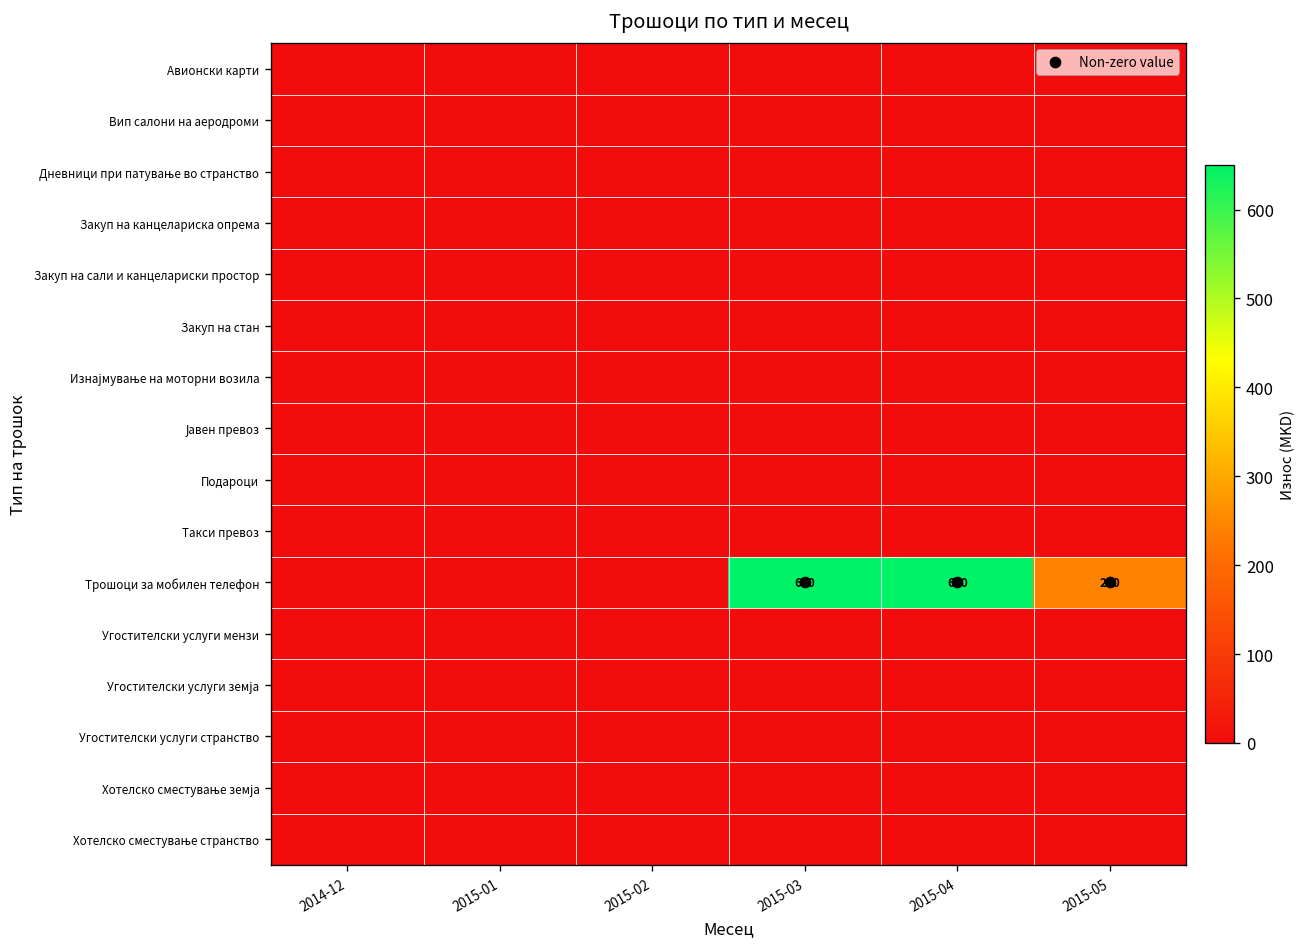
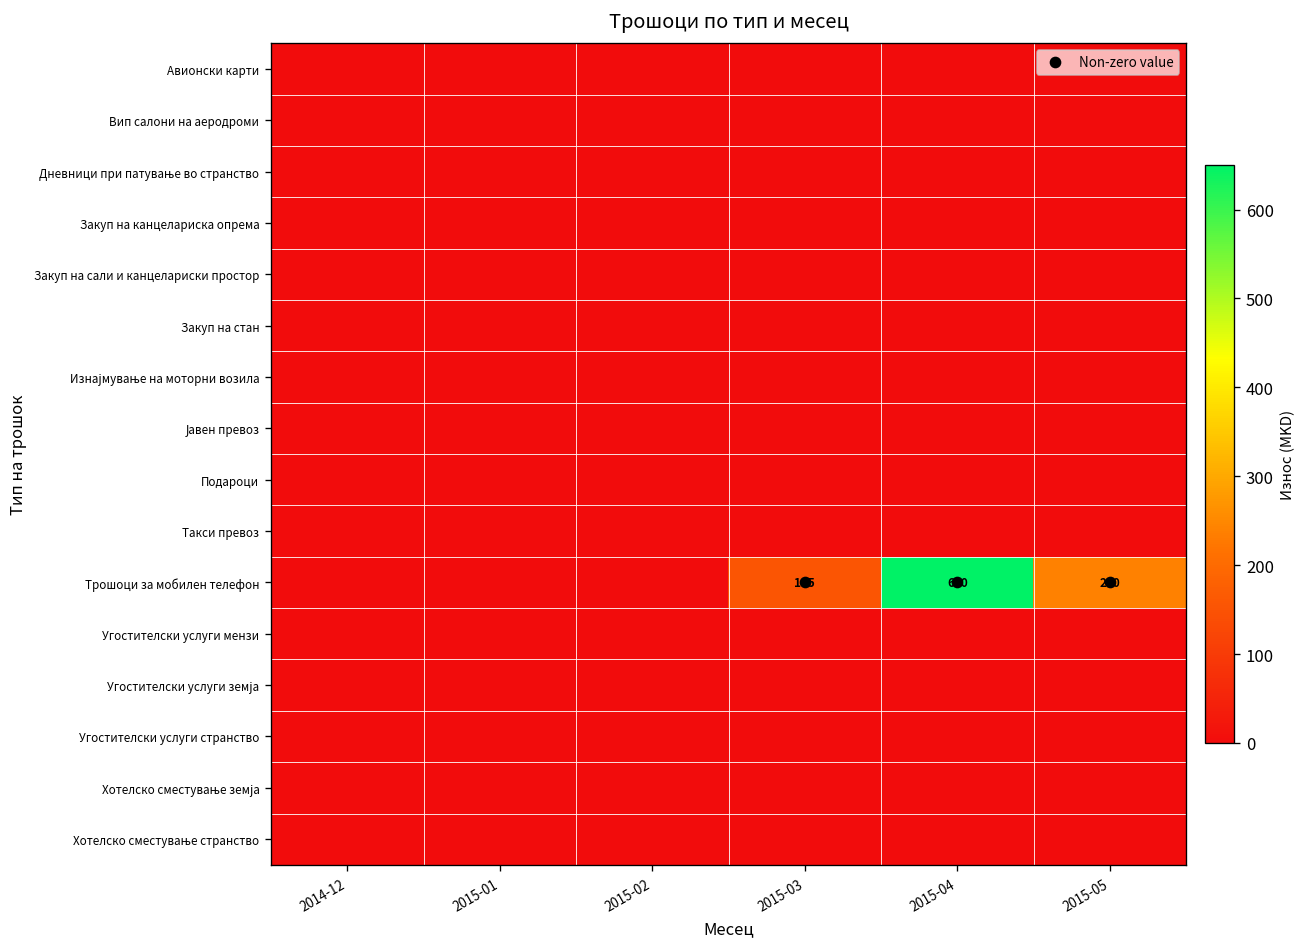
Трошоци за мобилен телефон, 2015-03: 650 -> 155
